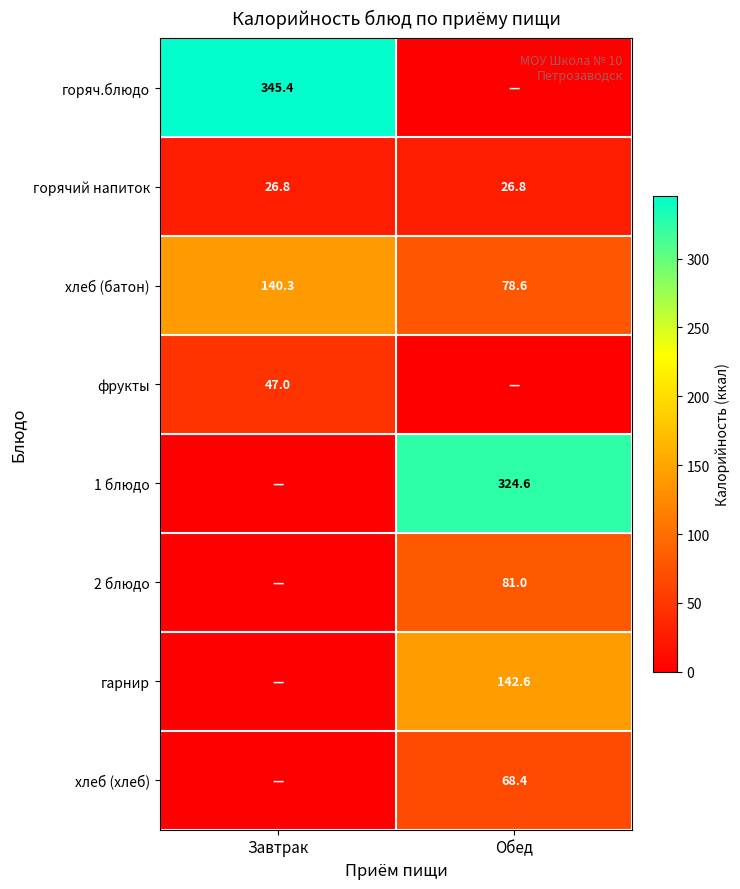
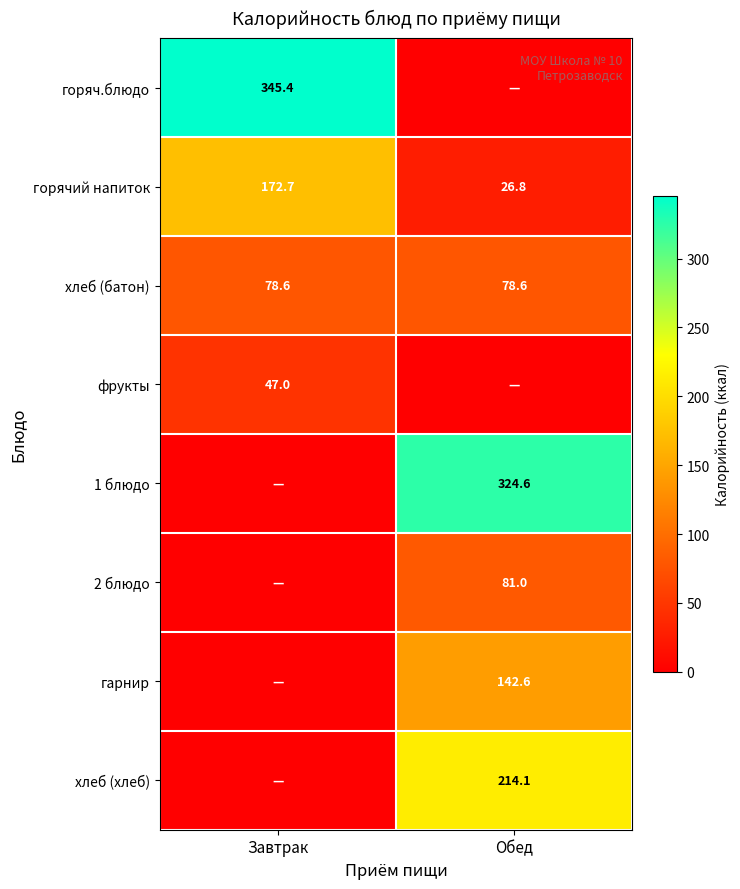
горячий напиток, Завтрак: 26.8 -> 172.7
хлеб (батон), Завтрак: 140.3 -> 78.6
хлеб (хлеб), Обед: 68.4 -> 214.1
